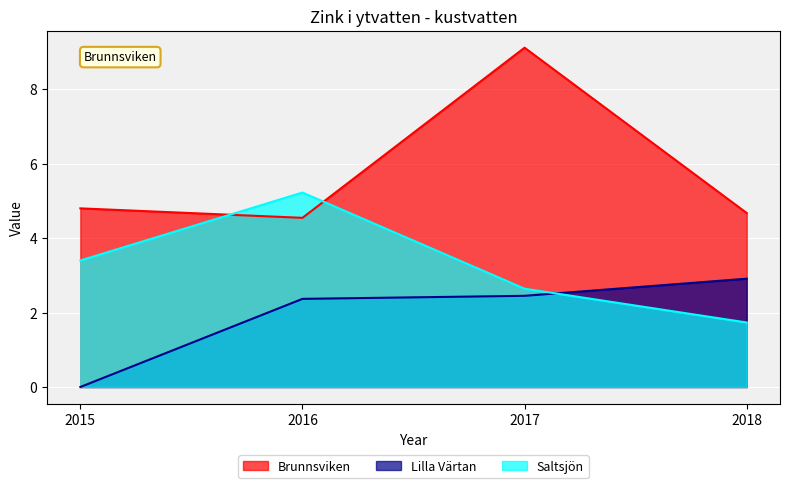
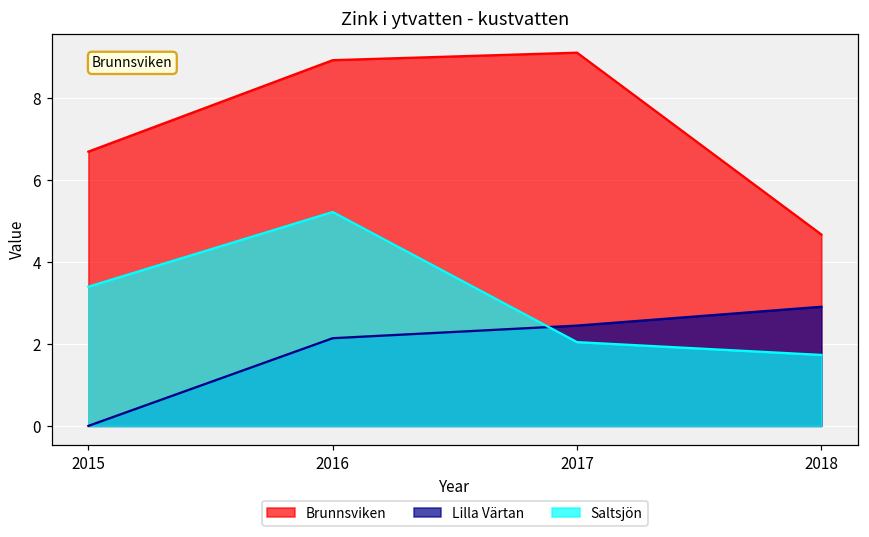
Brunnsviken, 2015: 4.8 -> 6.7
Brunnsviken, 2016: 4.5 -> 8.9
Lilla Värtan, 2016: 2.4 -> 2.1
Saltsjön, 2017: 2.6 -> 2.0
